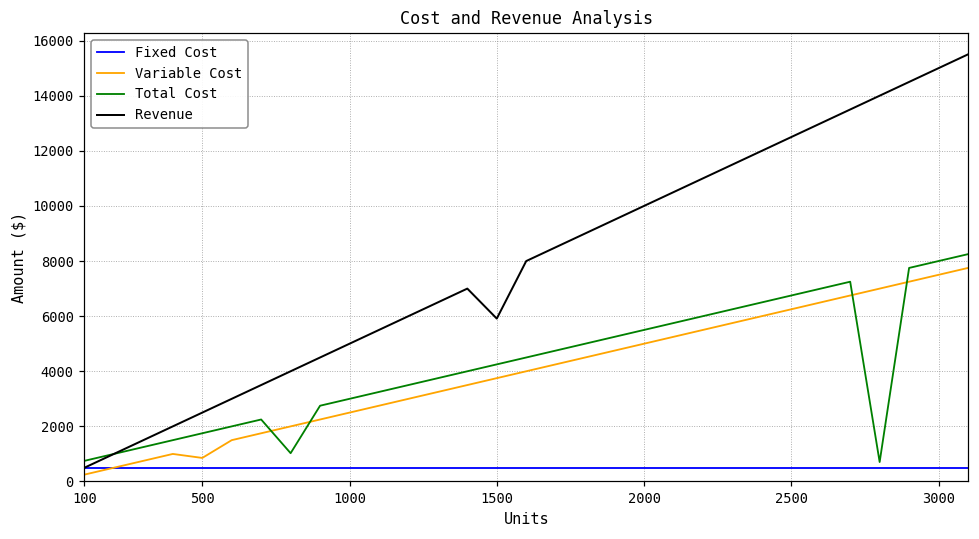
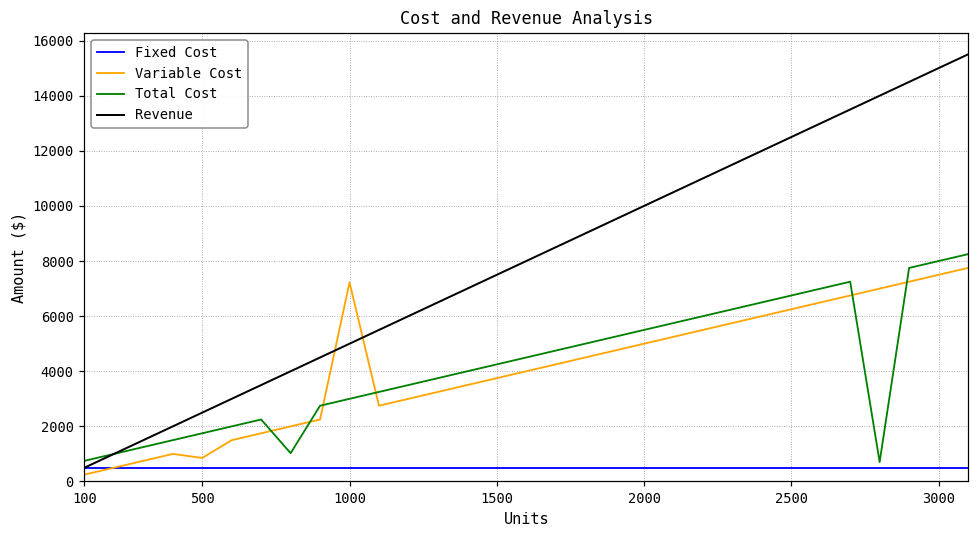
Variable Cost, 1000: 2500 -> 7200
Revenue, 1500: 5900 -> 7500
